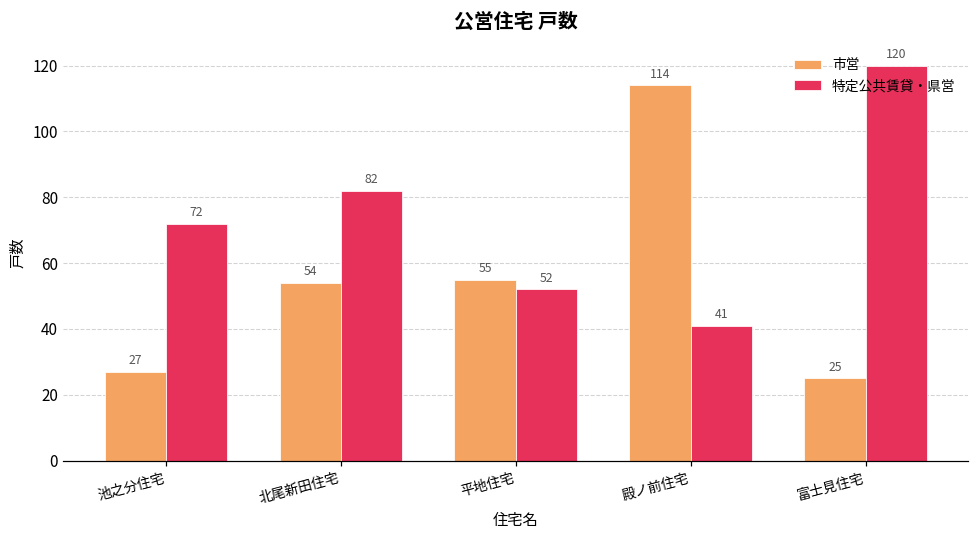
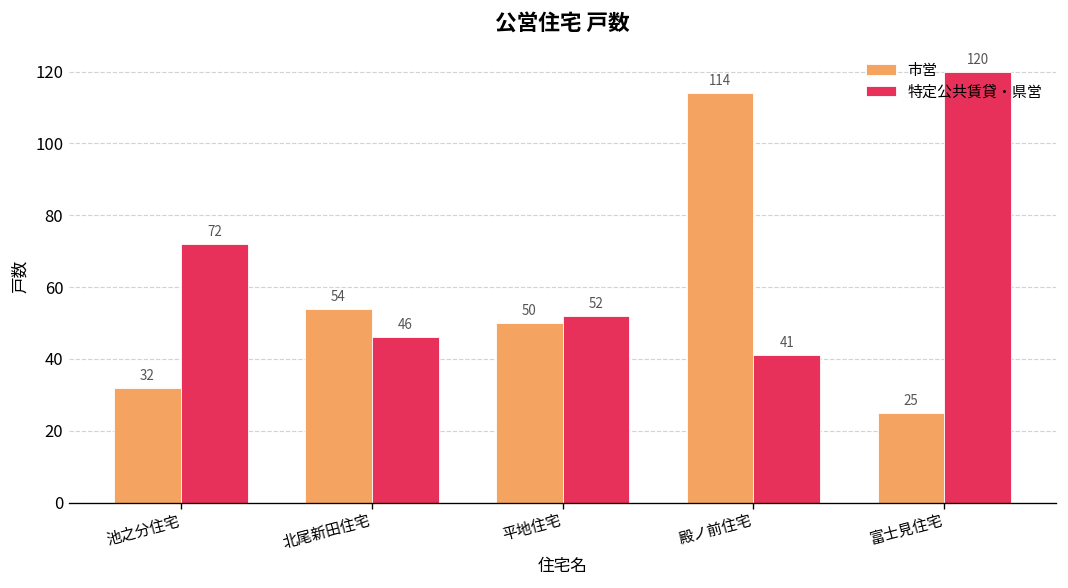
市営, 池之分住宅: 27 -> 32
特定公共賃貸・県営, 北尾新田住宅: 82 -> 46
市営, 平地住宅: 55 -> 50
